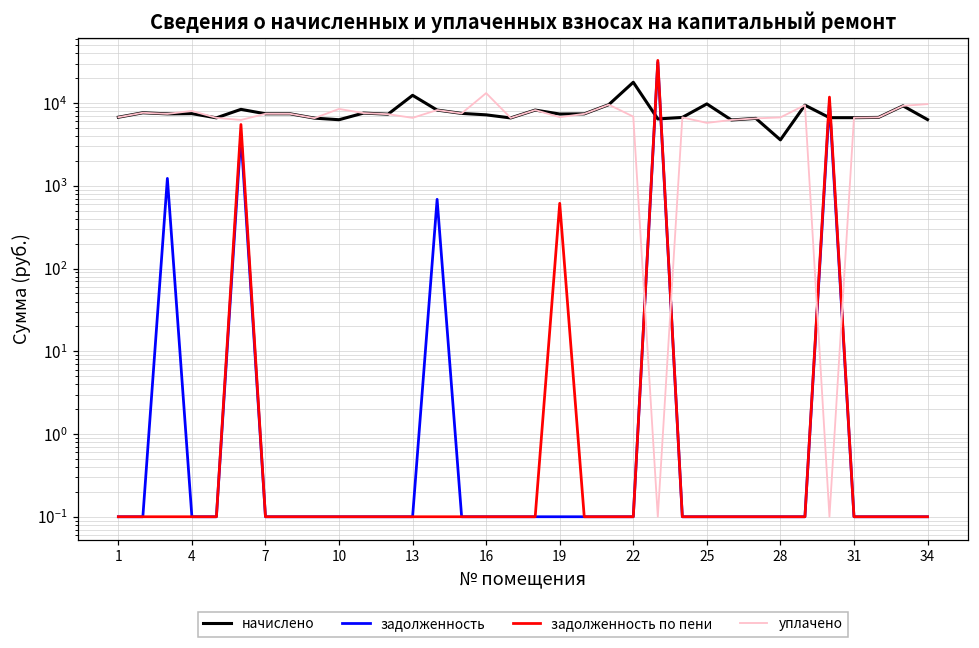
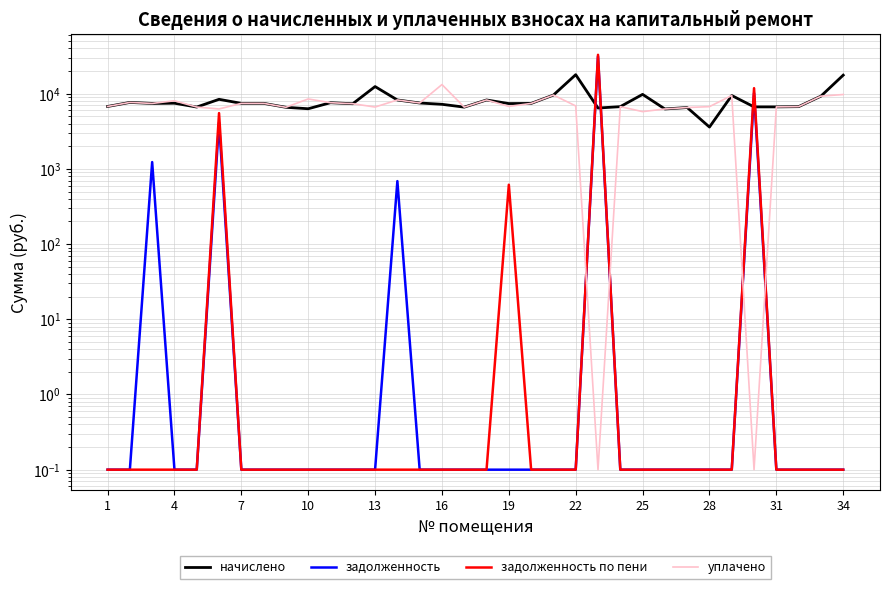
начислено, 34: 6000 -> 18000
